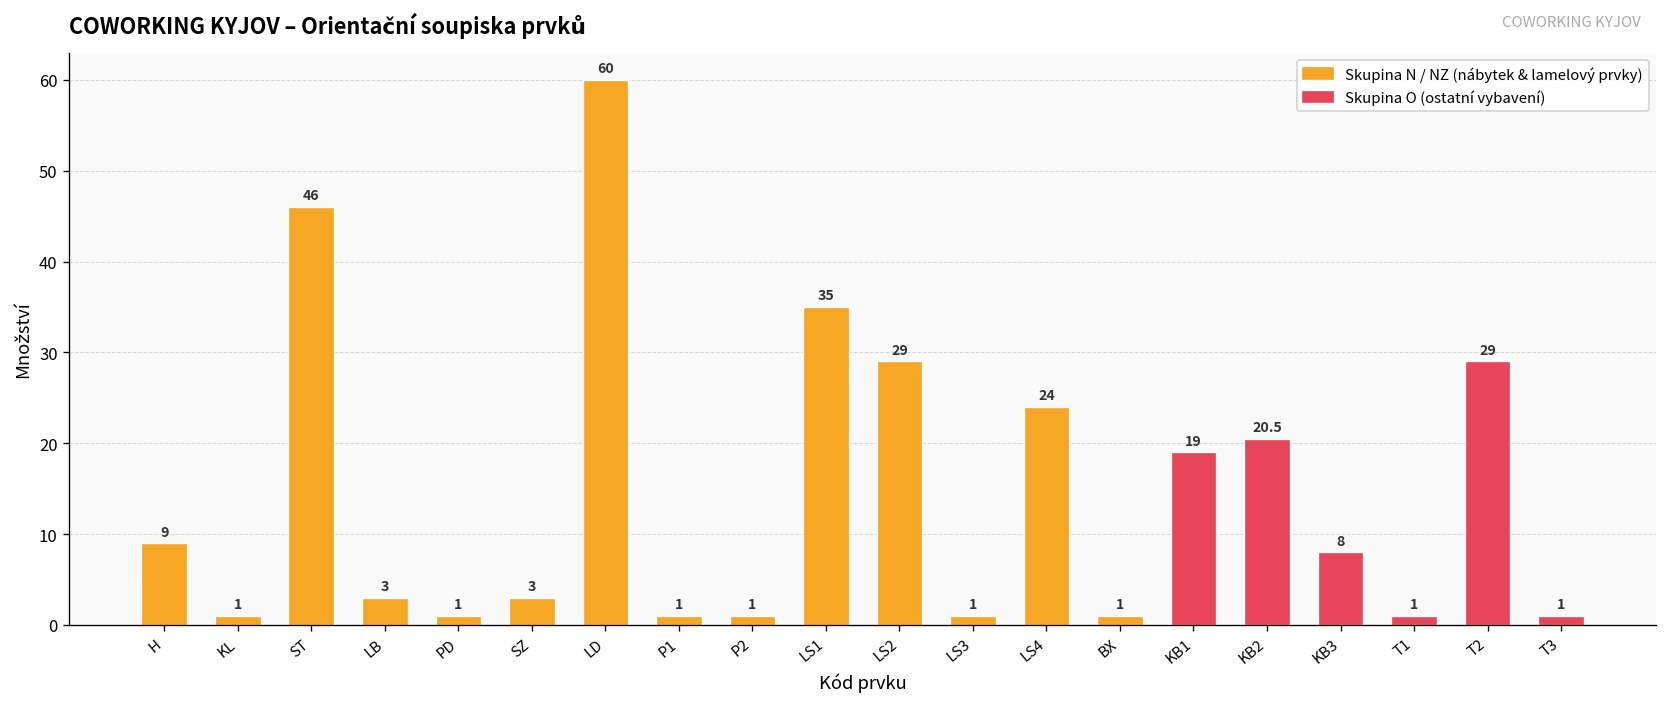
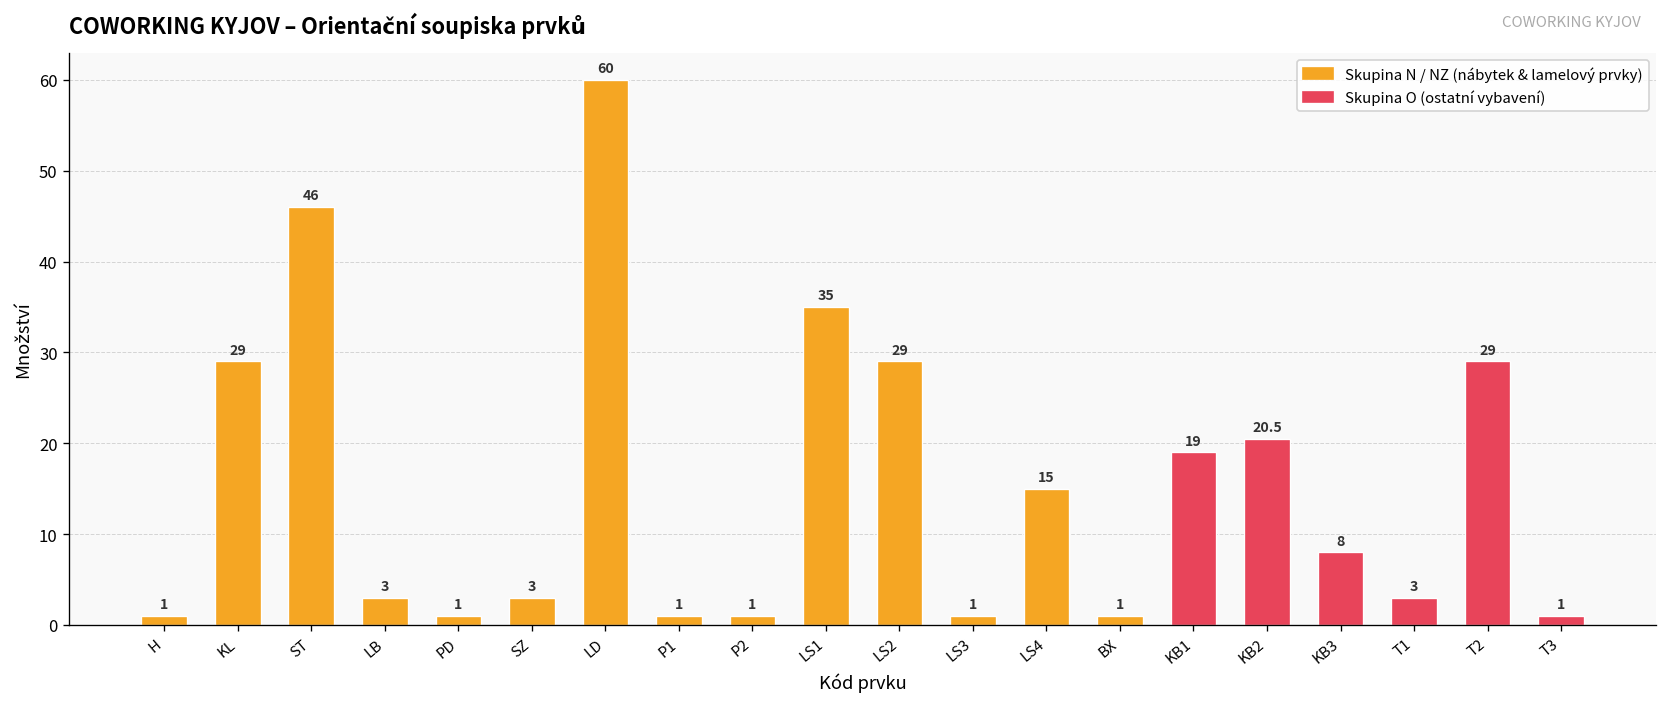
H: 9 -> 1
KL: 1 -> 29
LS4: 24 -> 15
T1: 1 -> 3
